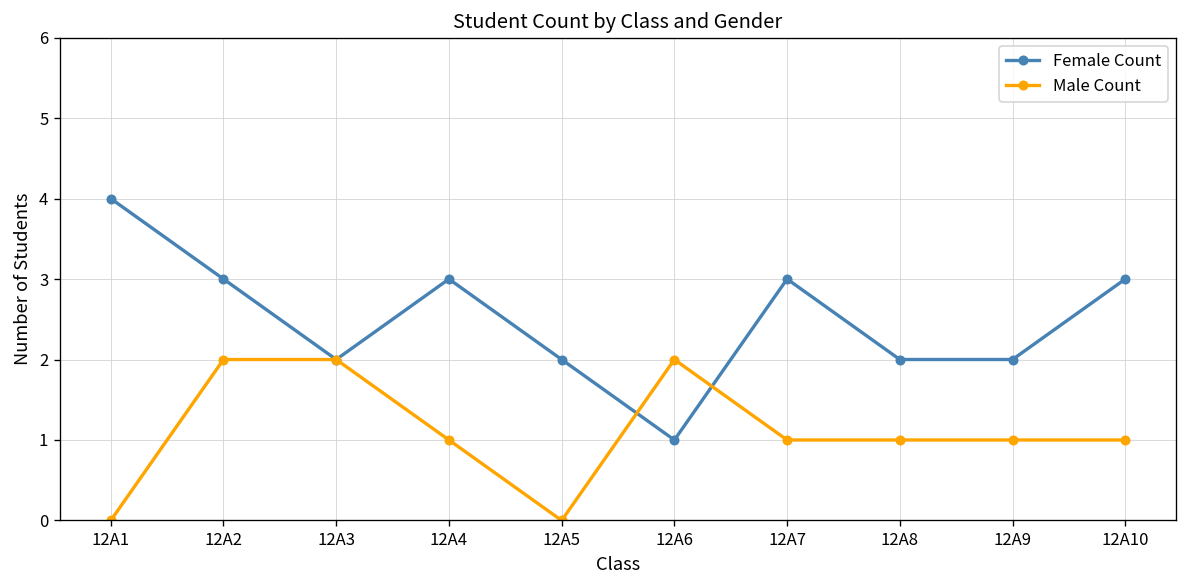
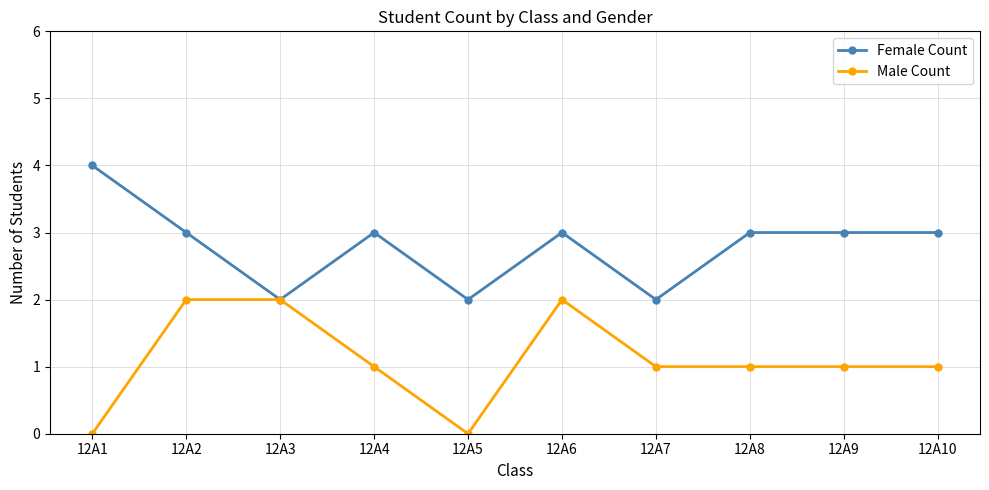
Female Count, 12A6: 1 -> 3
Female Count, 12A7: 3 -> 2
Female Count, 12A8: 2 -> 3
Female Count, 12A9: 2 -> 3
